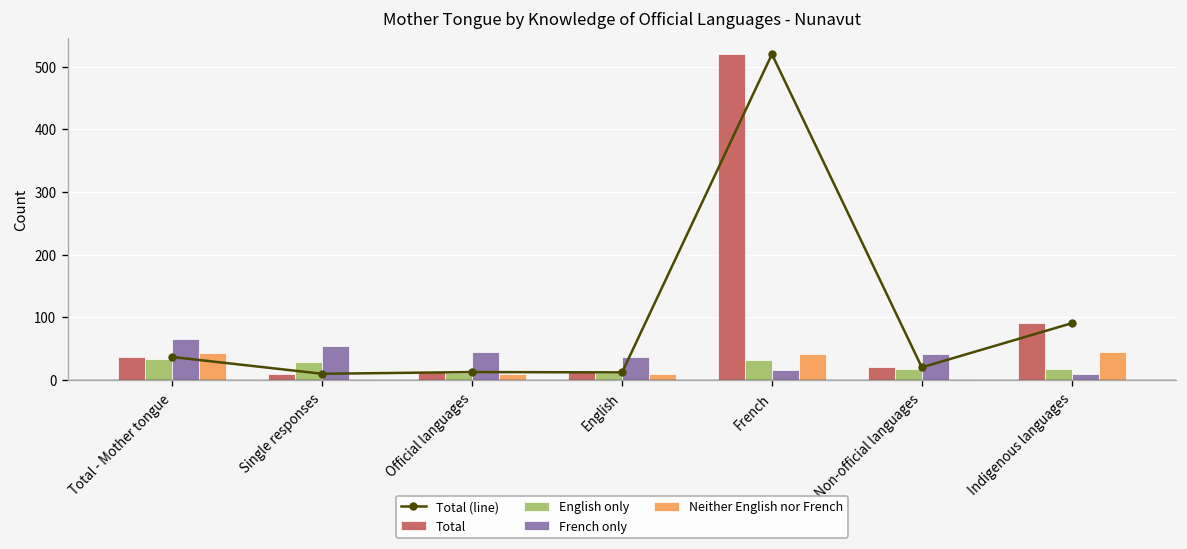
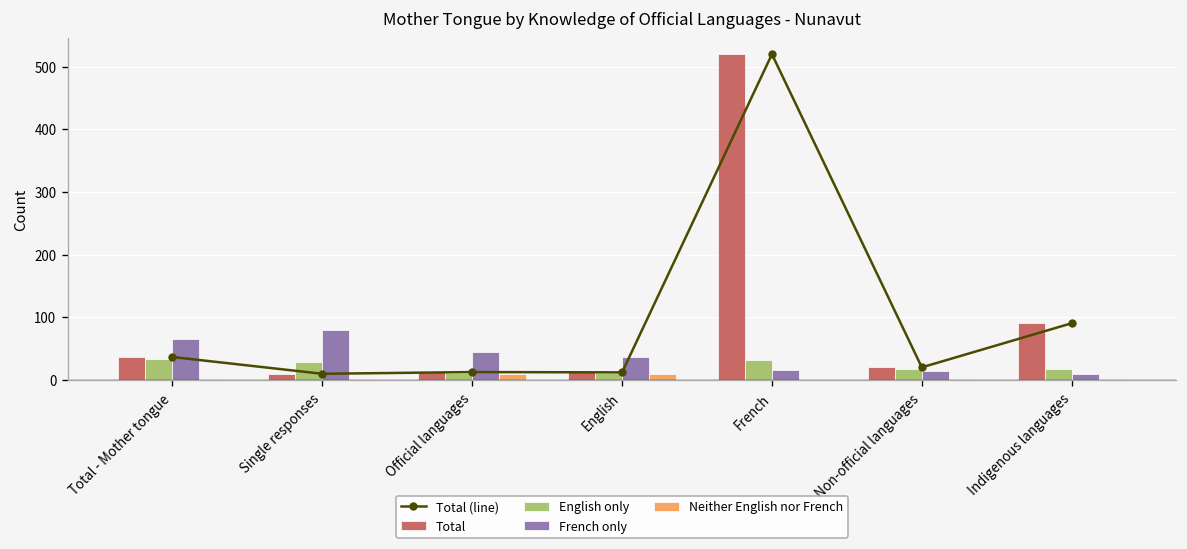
Neither English nor French, Total - Mother tongue: 40 -> 0
French only, Single responses: 60 -> 80
Neither English nor French, French: 40 -> 0
French only, Non-official languages: 40 -> 20
Neither English nor French, Indigenous languages: 40 -> 0
